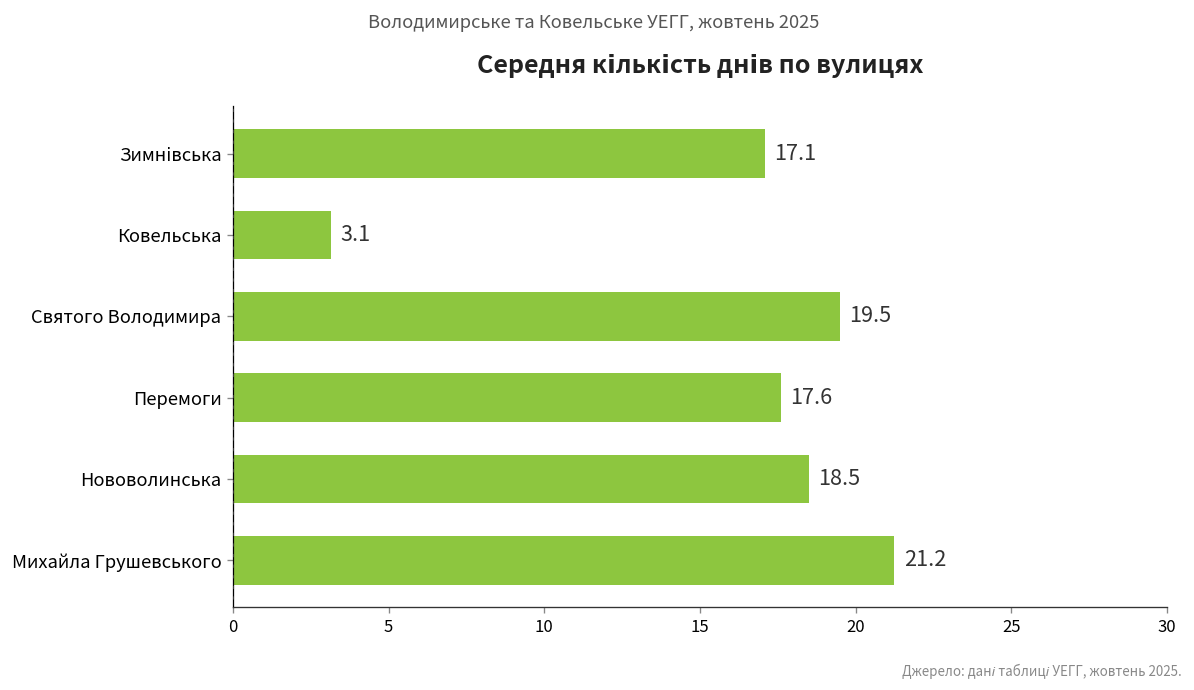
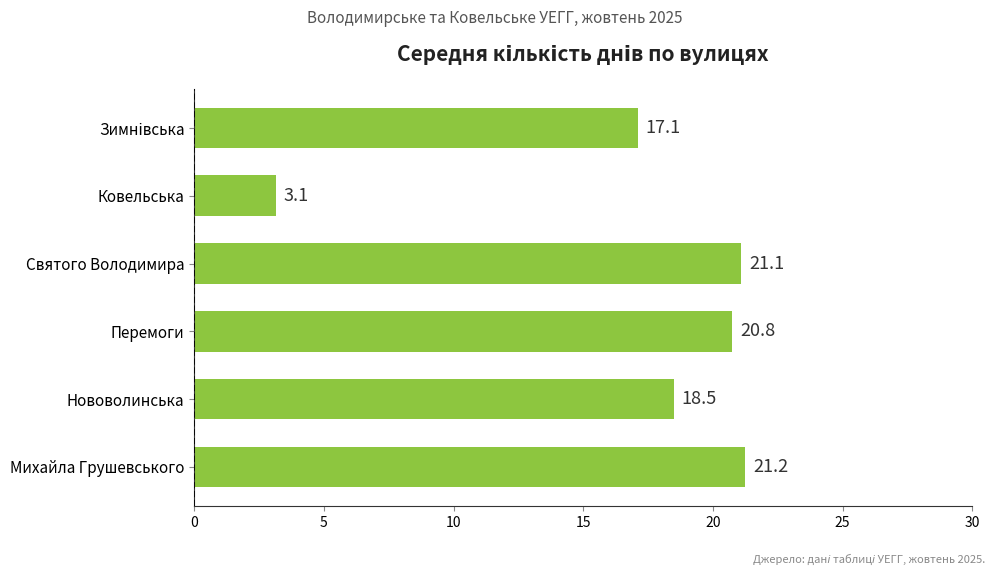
Святого Володимира: 19.5 -> 21.1
Перемоги: 17.6 -> 20.8
